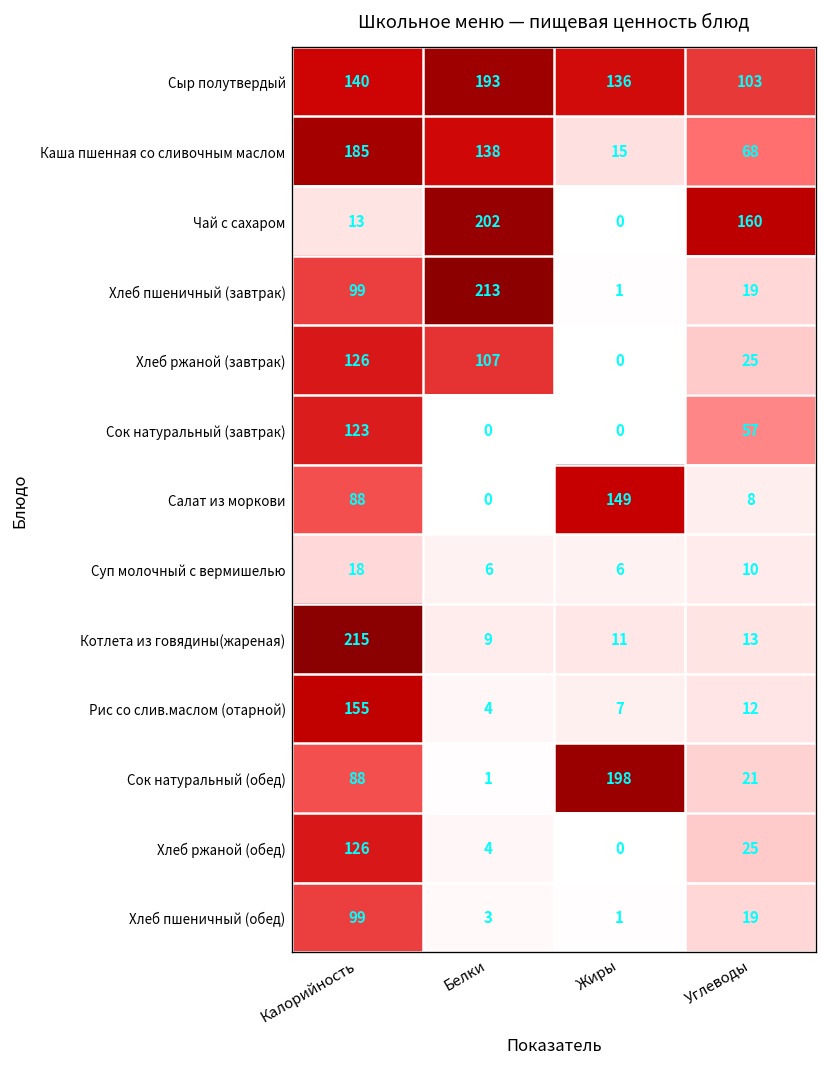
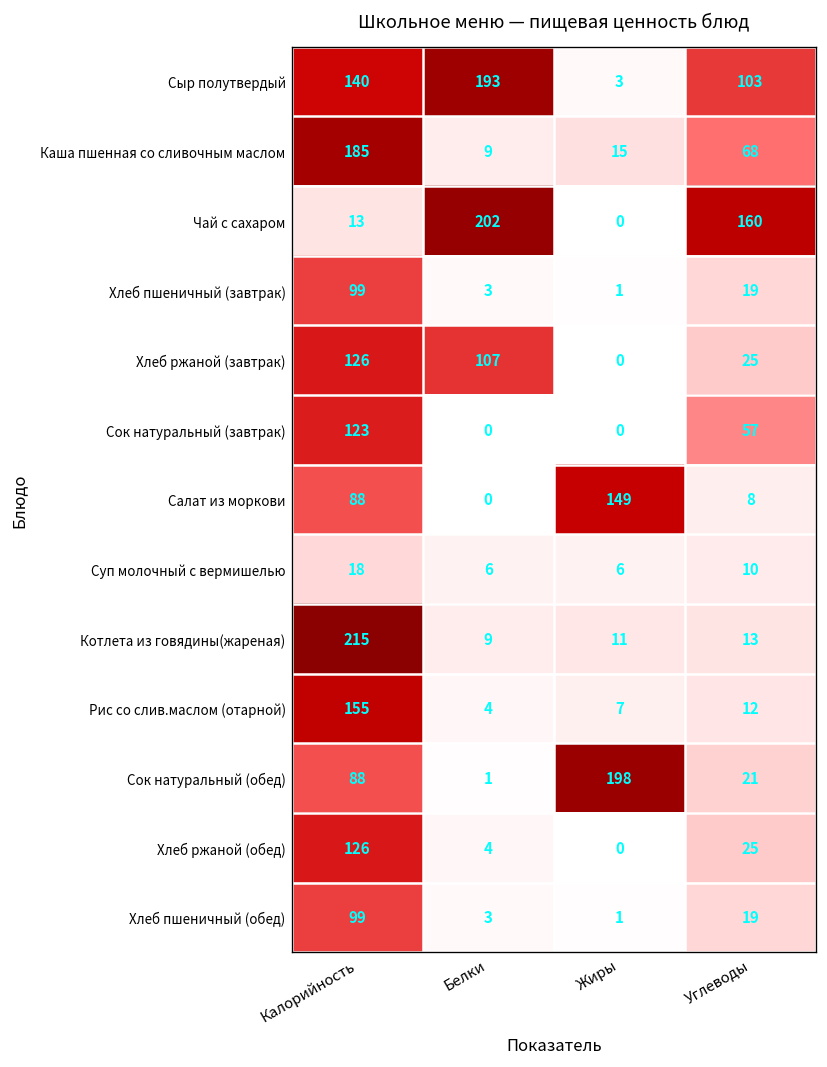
Сыр полутвердый, Жиры: 136 -> 3
Каша пшенная со сливочным маслом, Белки: 138 -> 9
Хлеб пшеничный (завтрак), Белки: 213 -> 3
